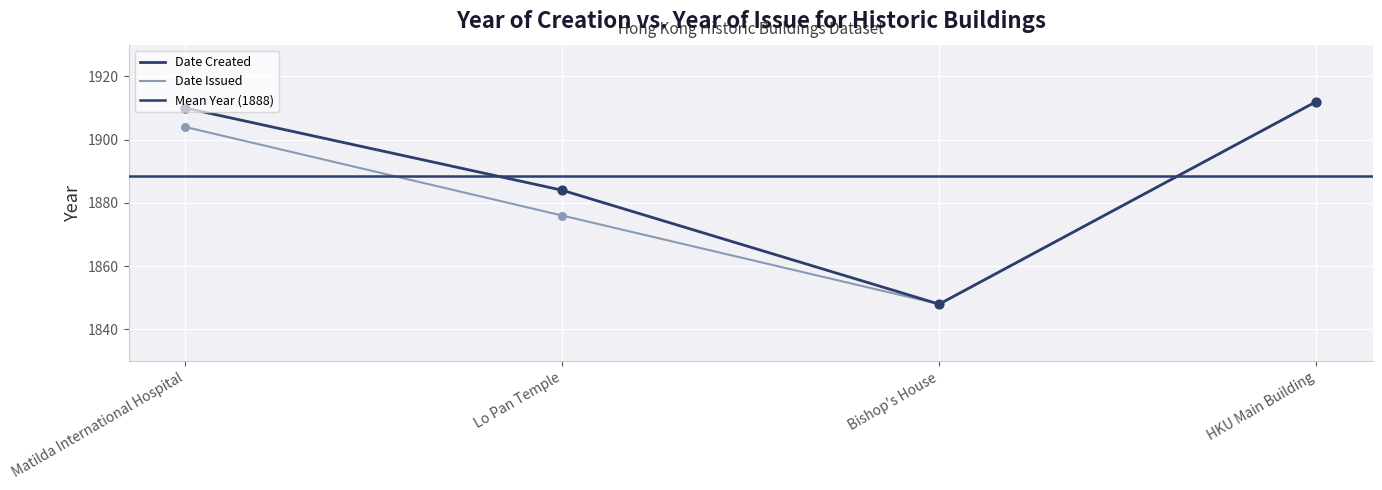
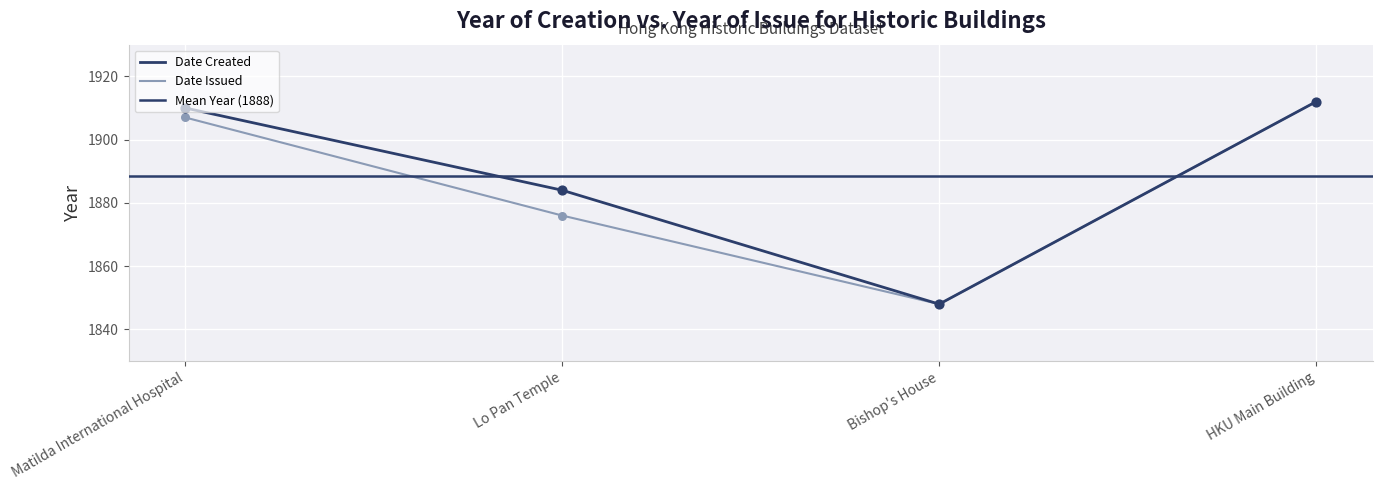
Date Issued, Matilda International Hospital: 1904 -> 1907
